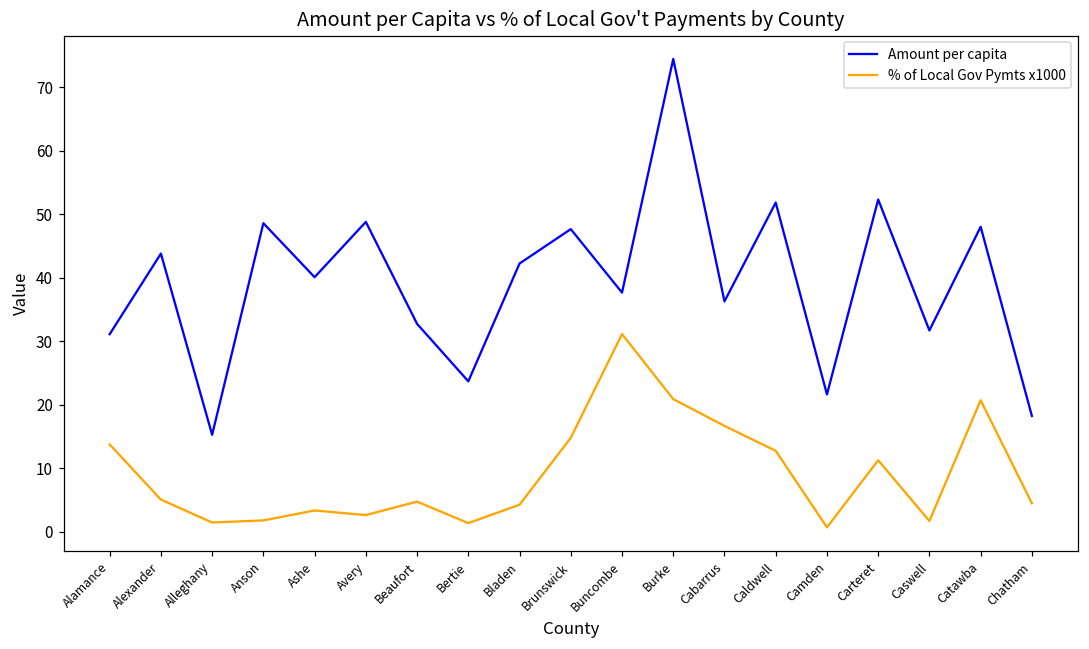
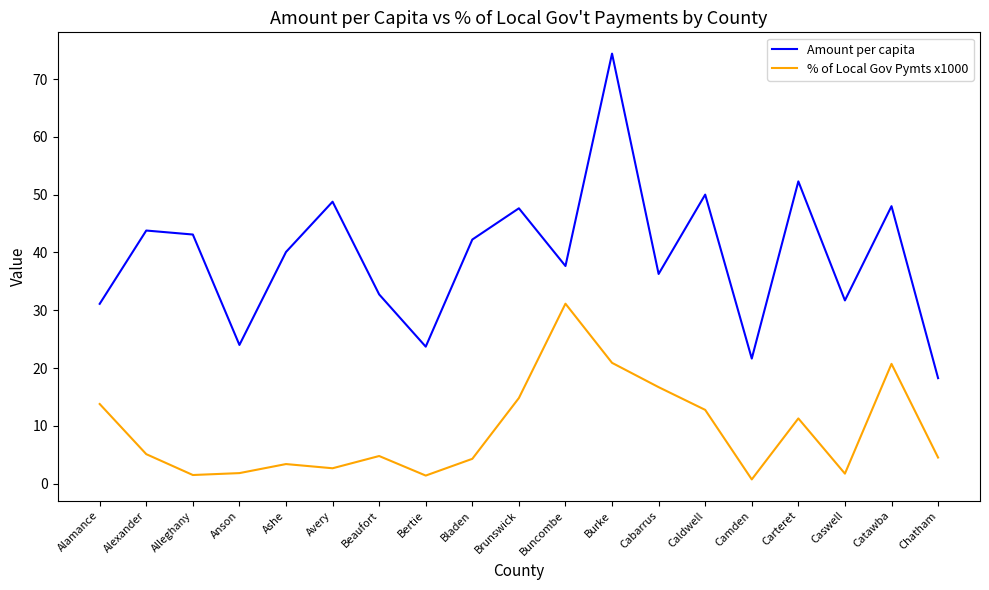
Amount per capita, Alleghany: 15 -> 43
Amount per capita, Anson: 49 -> 24
Amount per capita, Caldwell: 52 -> 50
